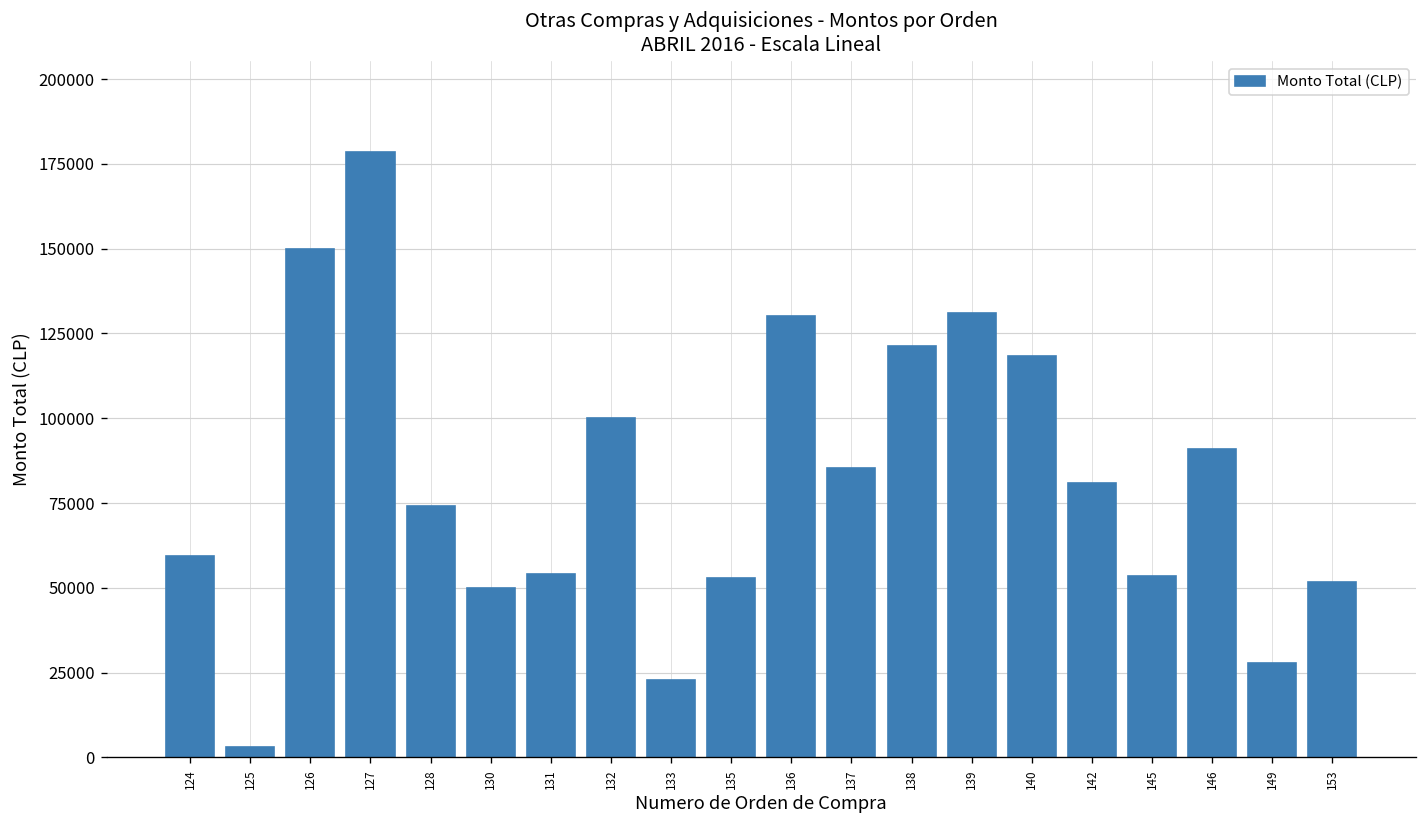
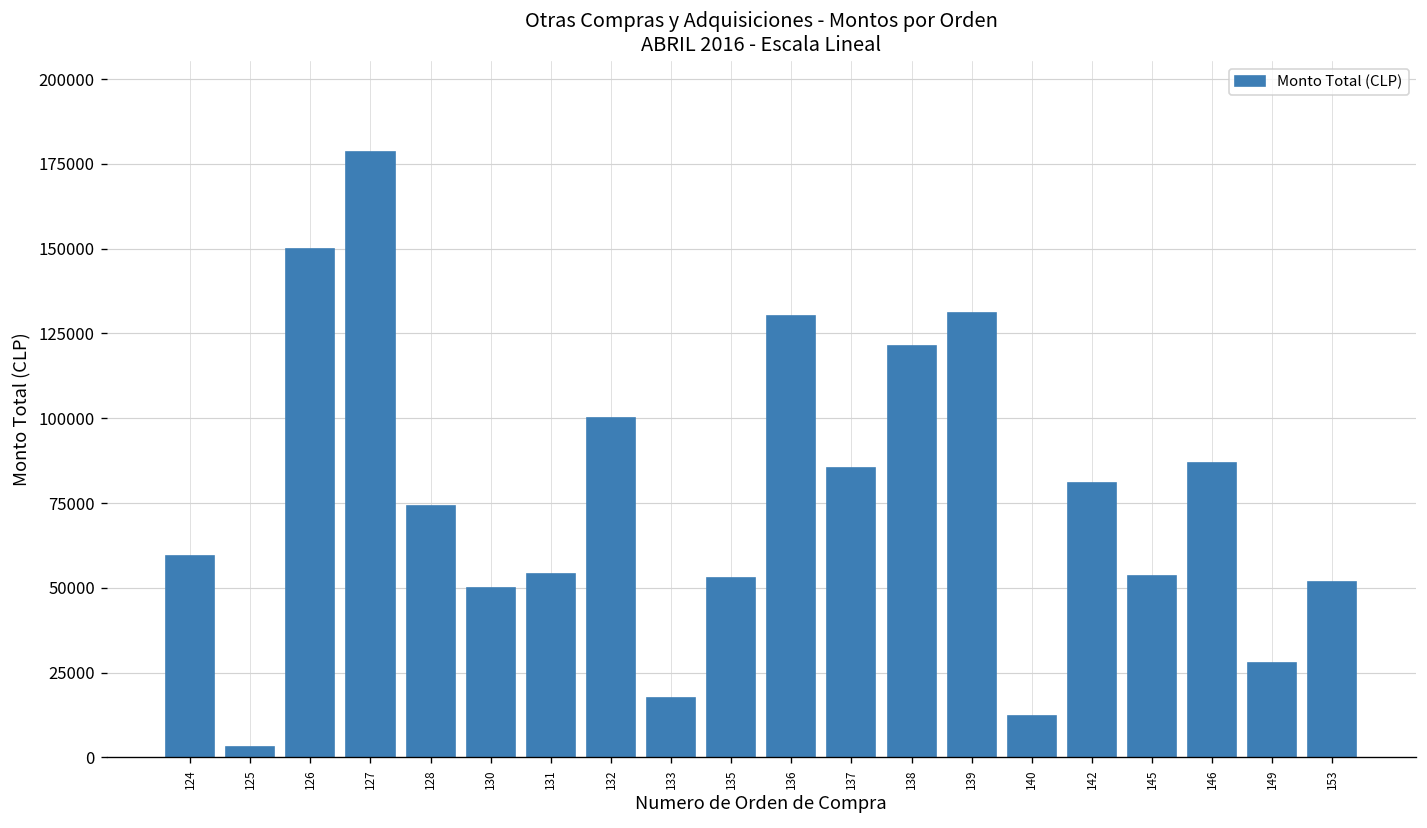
133: 23000 -> 17000
140: 118000 -> 12000
146: 91000 -> 87000
